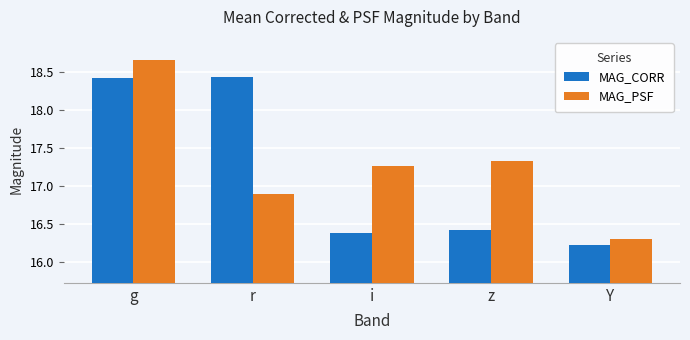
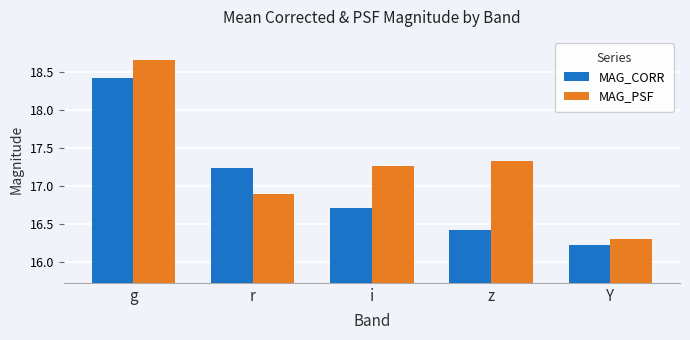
MAG_CORR, r: 18.4 -> 17.2
MAG_CORR, i: 16.4 -> 16.7
